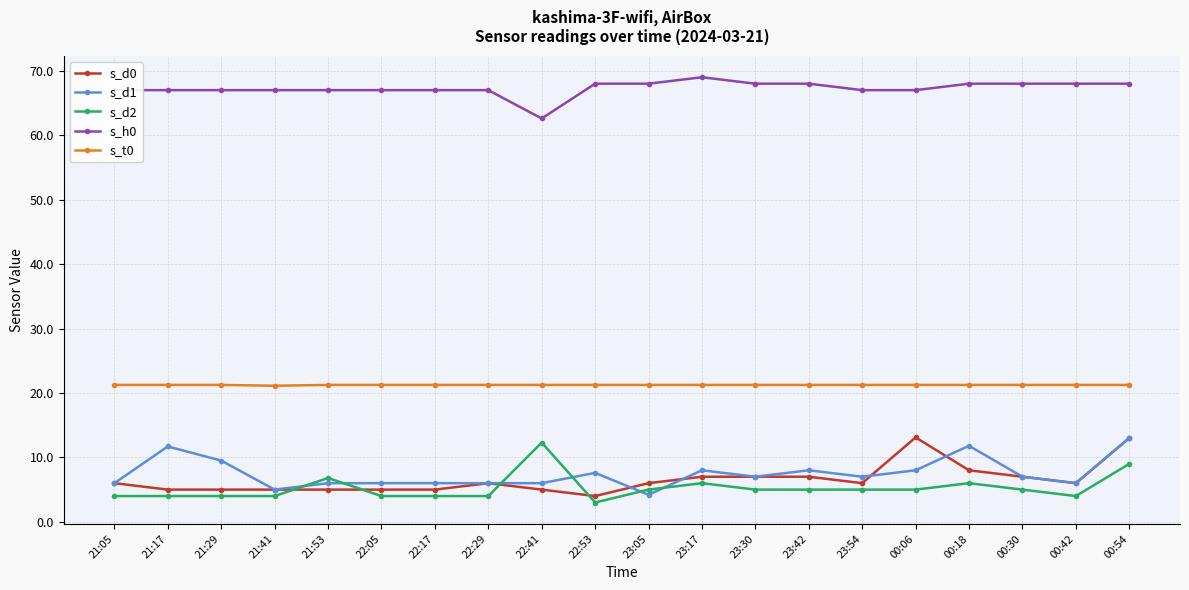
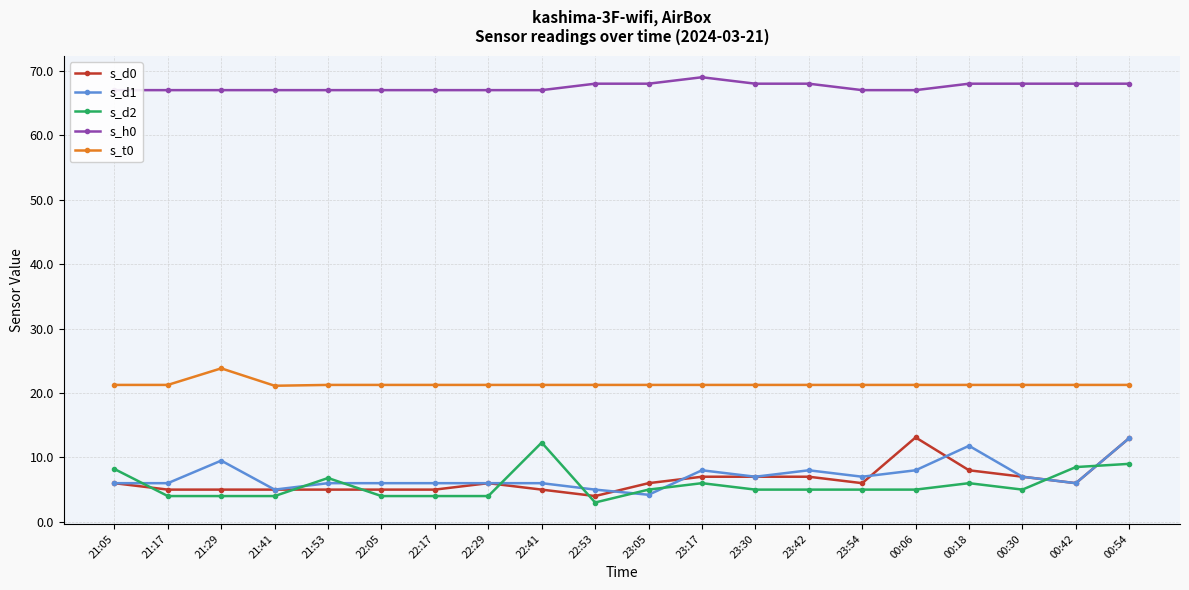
s_d2, 21:05: 4 -> 8
s_d1, 21:17: 12 -> 6
s_t0, 21:29: 21 -> 24
s_h0, 22:41: 63 -> 67
s_d1, 22:53: 8 -> 5
s_d2, 00:42: 4 -> 9
